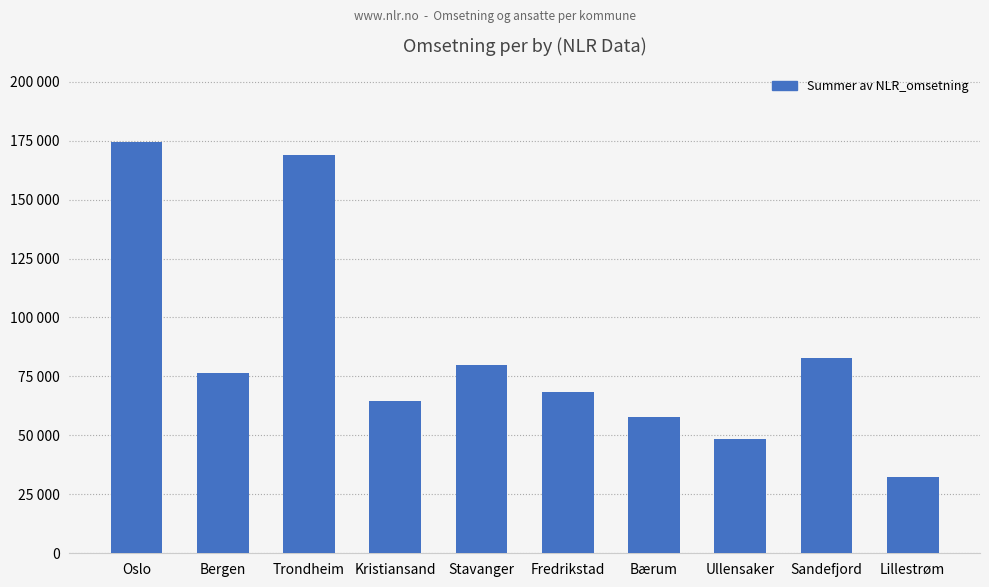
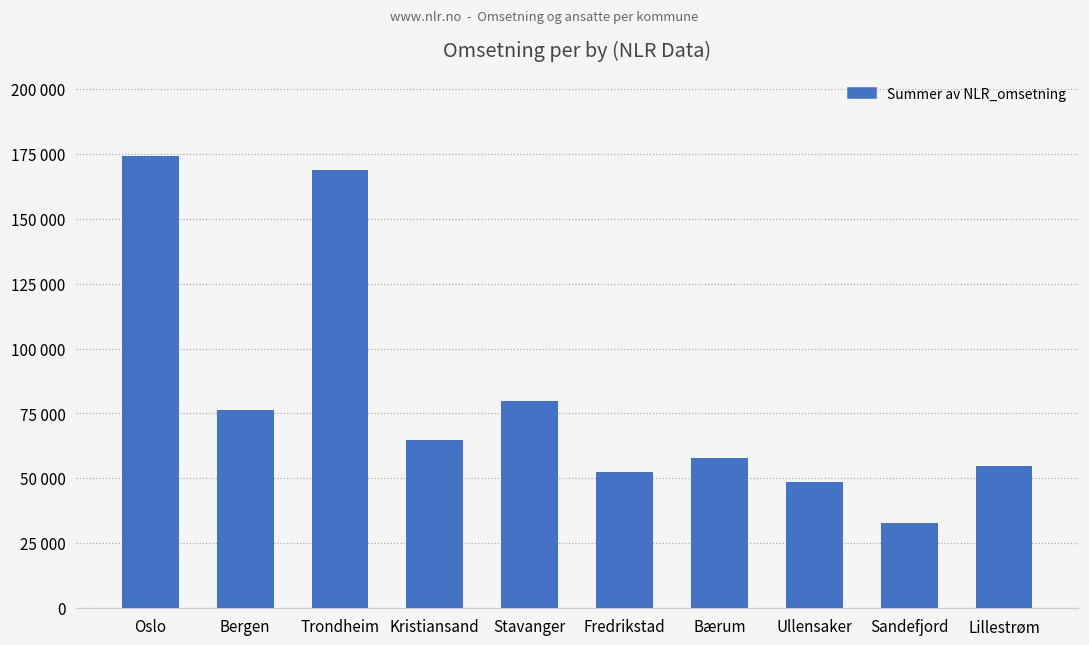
Fredrikstad: 68000 -> 52000
Sandefjord: 83000 -> 33000
Lillestrøm: 32000 -> 55000
